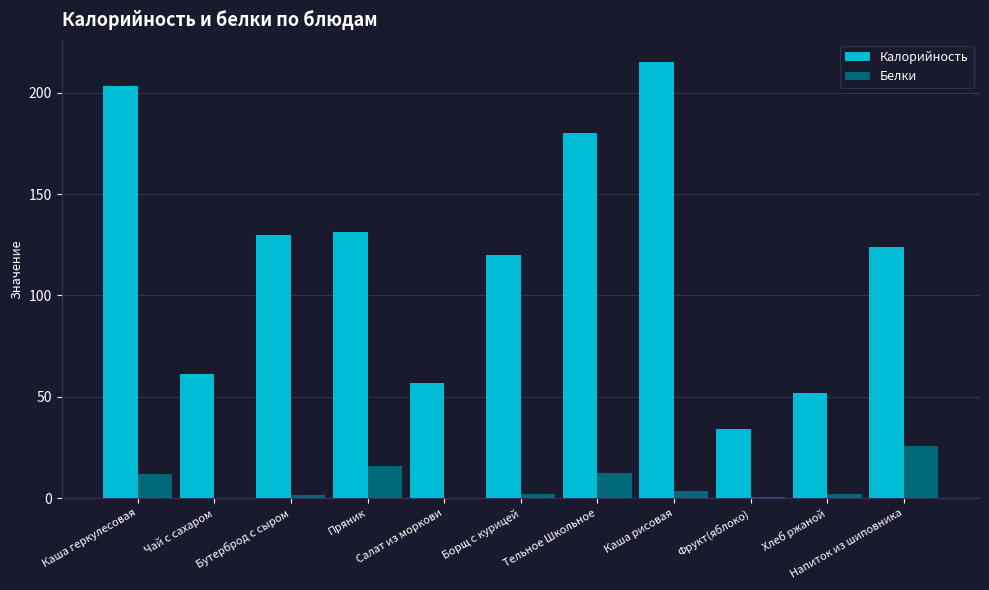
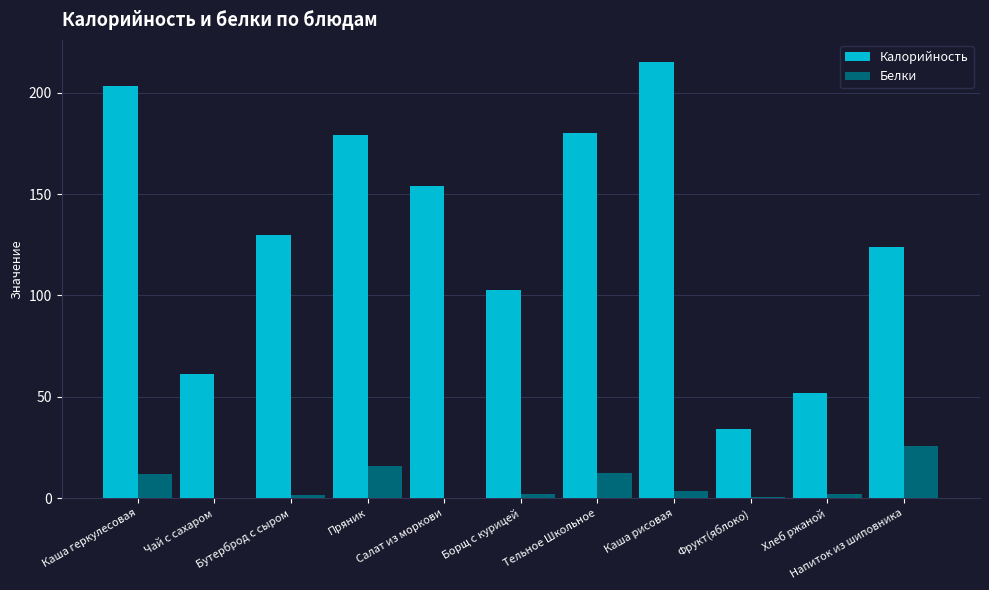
Калорийность, Пряник: 131 -> 179
Калорийность, Салат из моркови: 57 -> 154
Калорийность, Борщ с курицей: 120 -> 103
